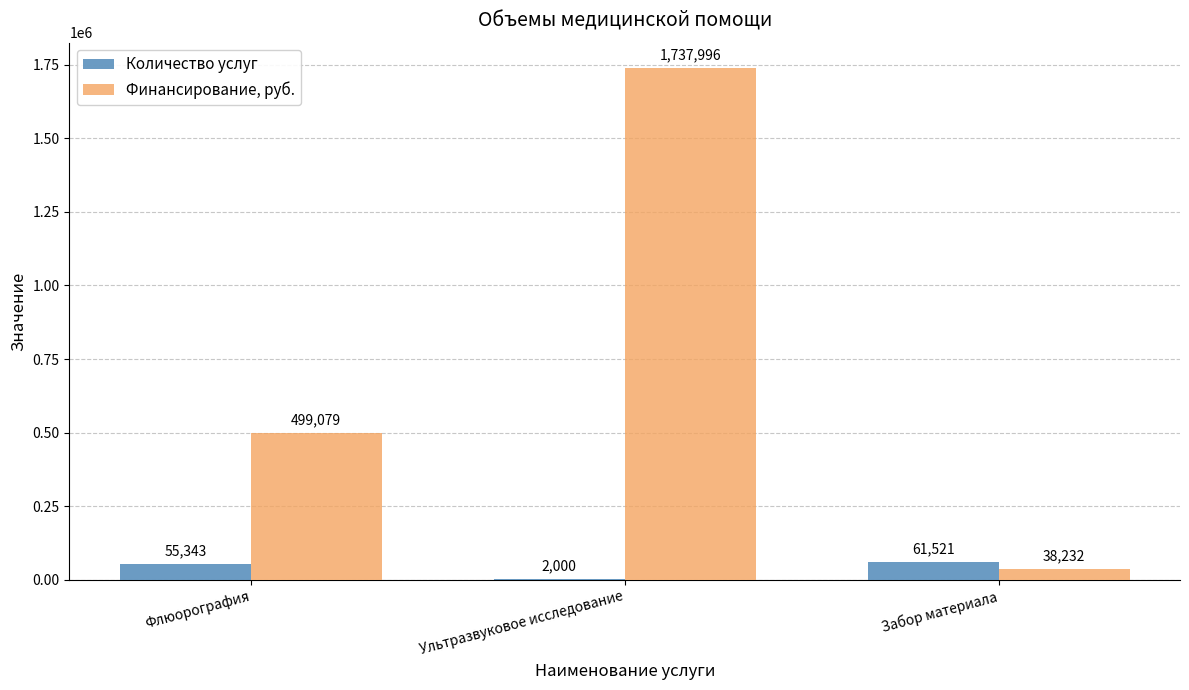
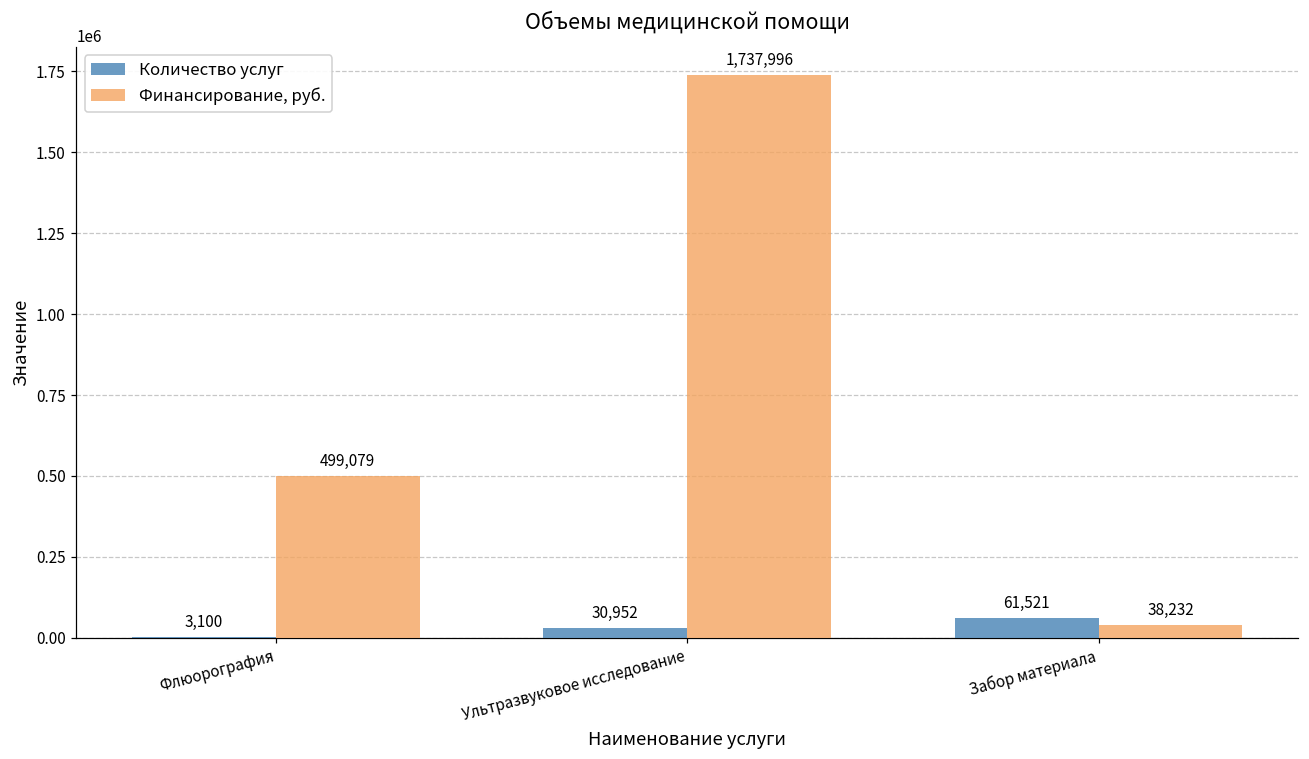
Количество услуг, Флюорография: 55,343 -> 3,100
Количество услуг, Ультразвуковое исследование: 2,000 -> 30,952
